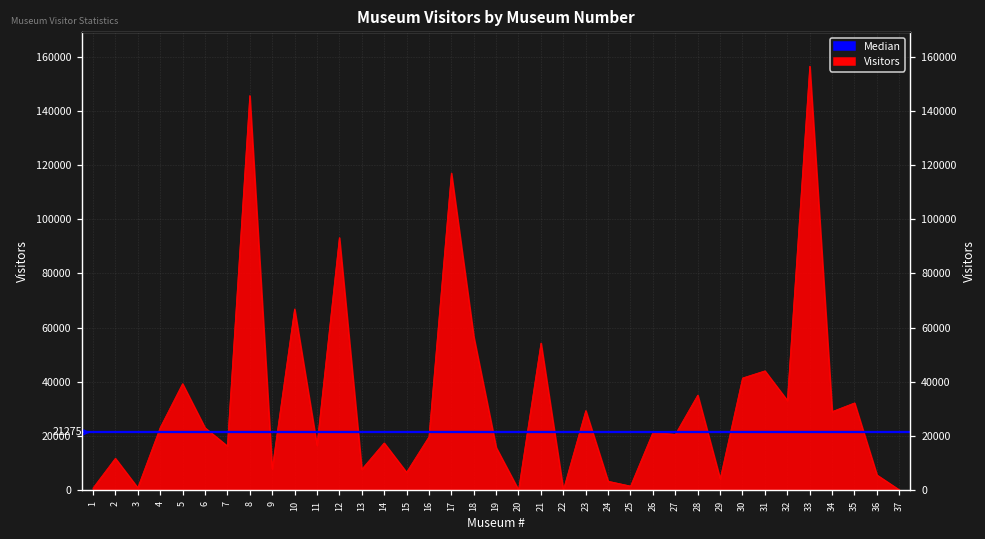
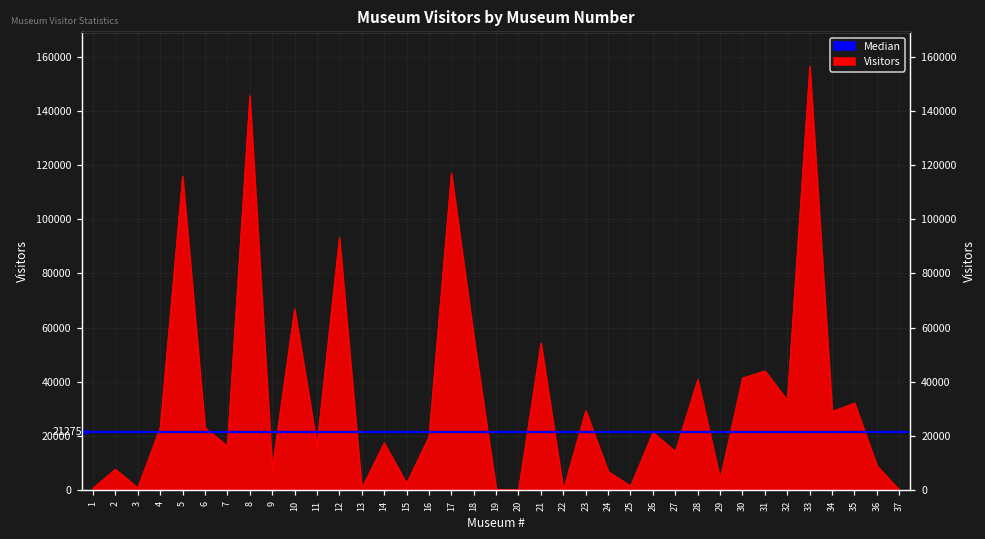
2: 12000 -> 8000
5: 39000 -> 116000
13: 8000 -> 1000
15: 7000 -> 2000
19: 16000 -> 0
24: 3000 -> 7000
27: 21000 -> 14000
28: 35000 -> 41000
36: 6000 -> 9000
